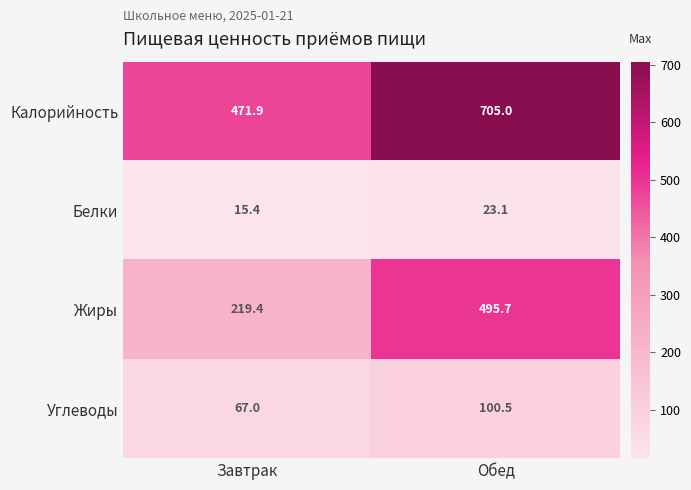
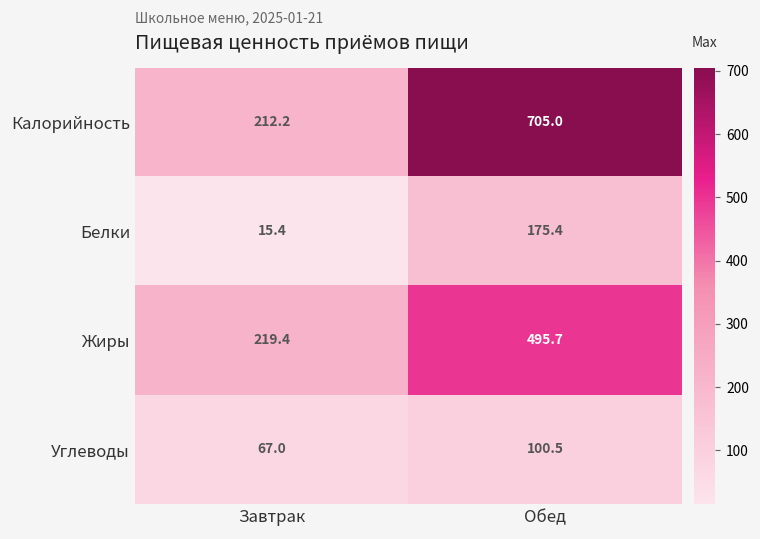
Калорийность, Завтрак: 471.9 -> 212.2
Белки, Обед: 23.1 -> 175.4
